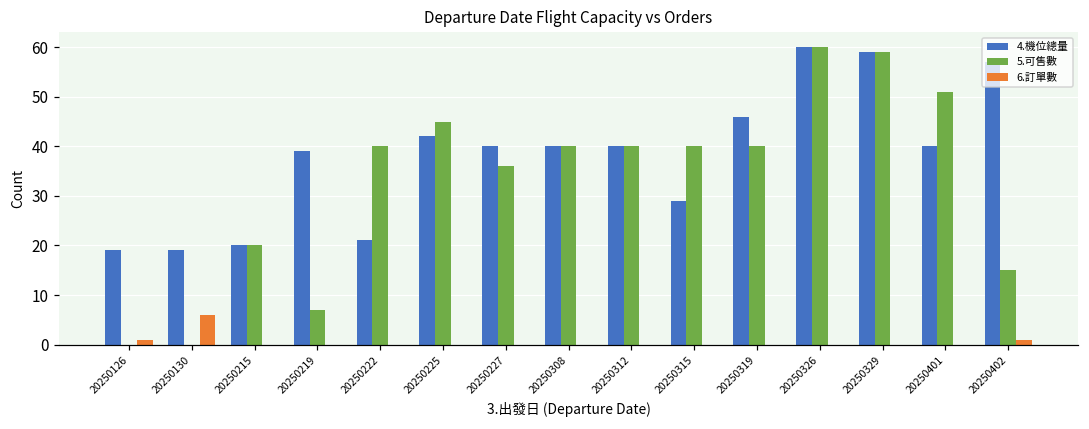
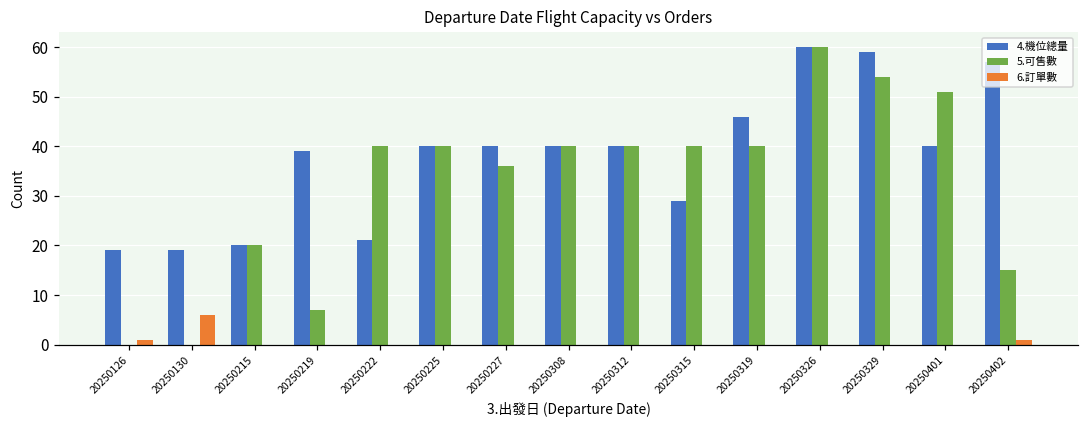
4.機位總量, 20250225: 42 -> 40
5.可售數, 20250225: 45 -> 40
5.可售數, 20250329: 59 -> 54
